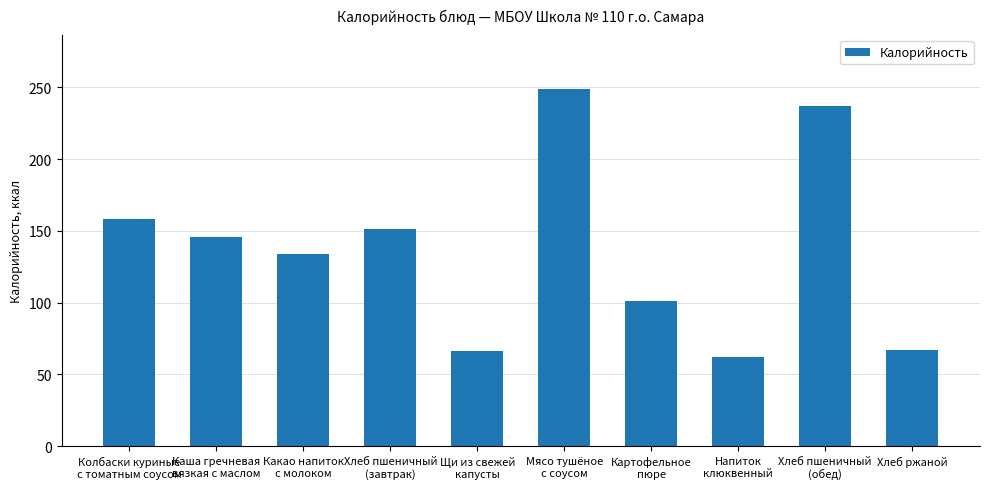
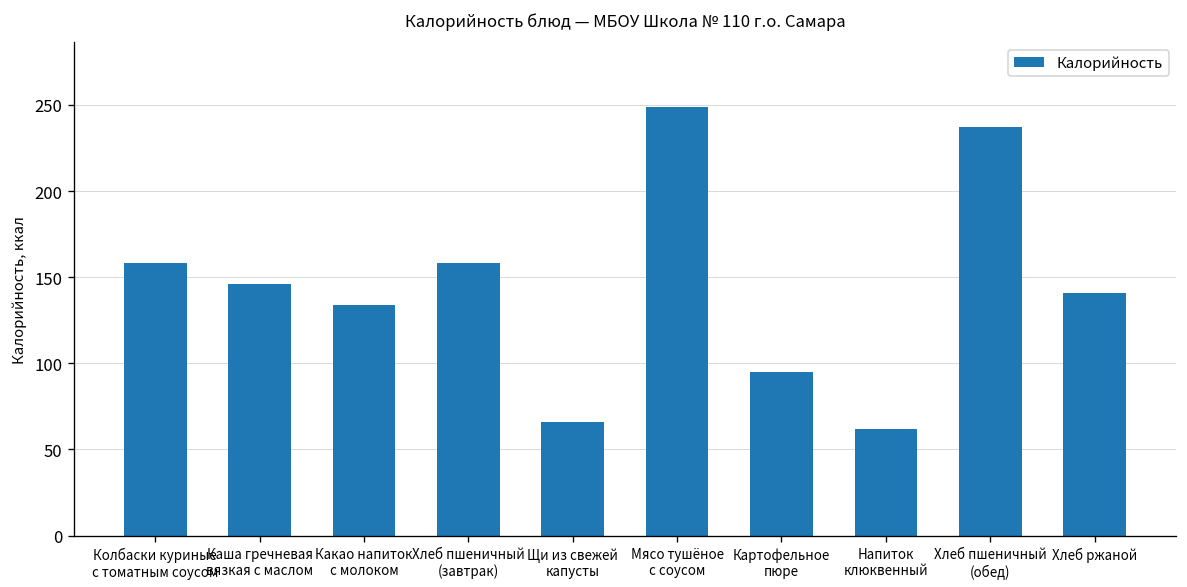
Хлеб пшеничный (завтрак): 151 -> 158
Картофельное пюре: 101 -> 95
Хлеб ржаной: 67 -> 141
